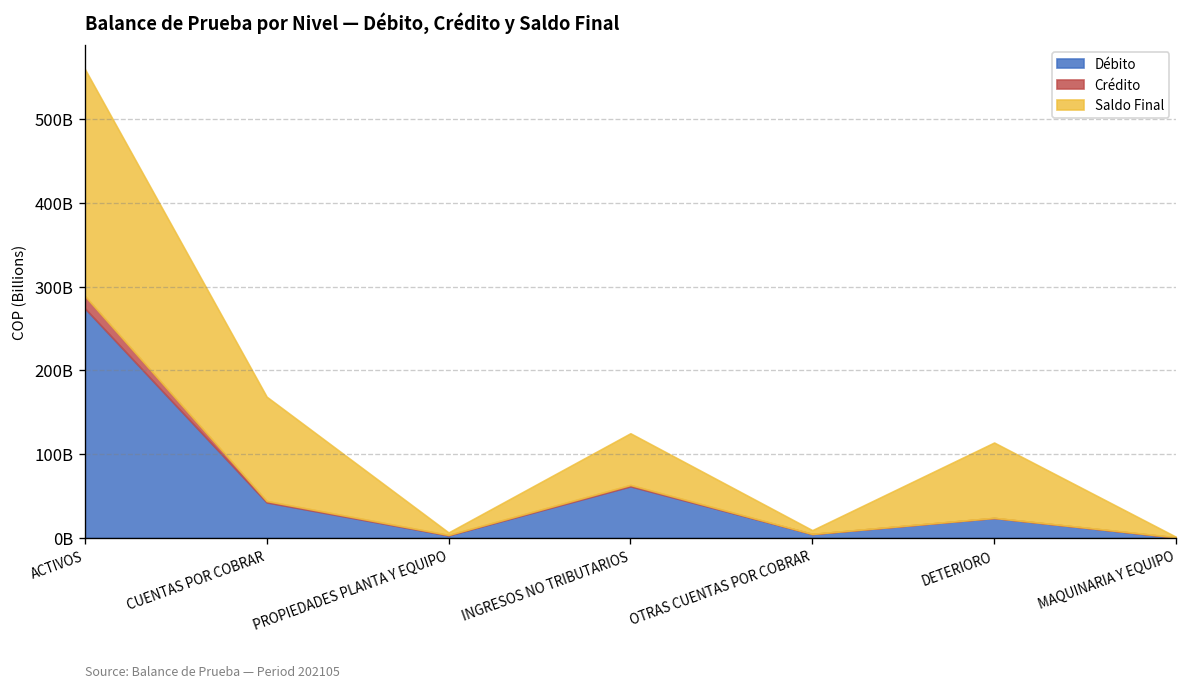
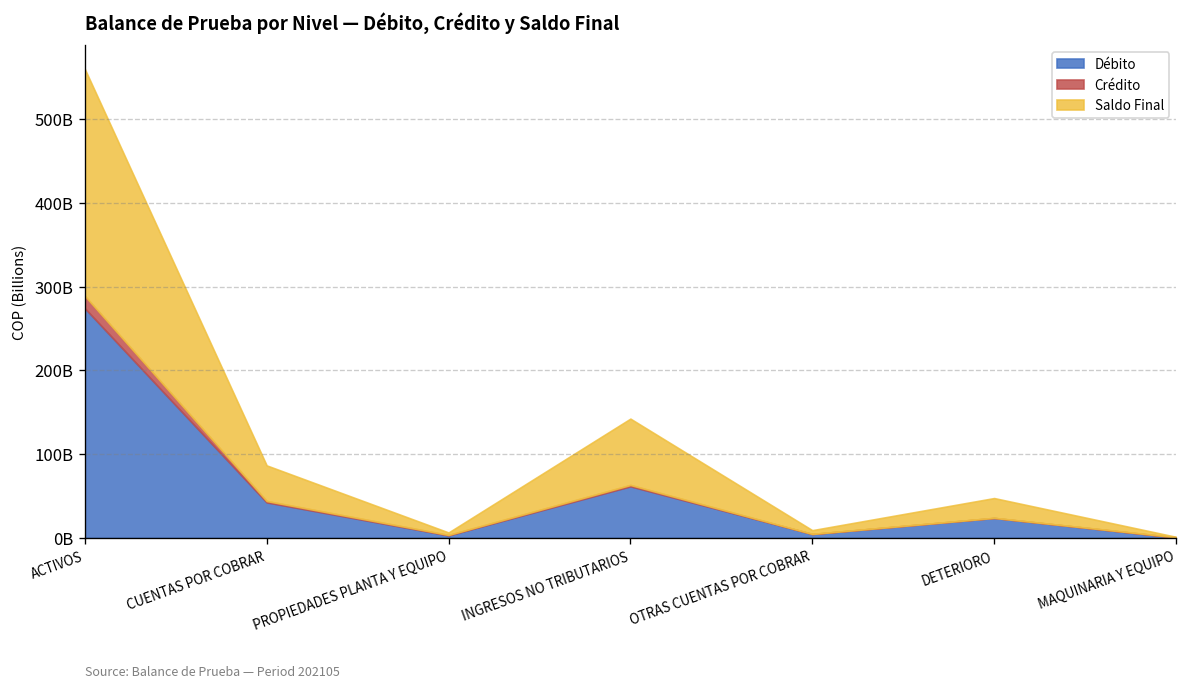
Saldo Final, CUENTAS POR COBRAR: 120000000000 -> 40000000000
Saldo Final, INGRESOS NO TRIBUTARIOS: 60000000000 -> 80000000000
Saldo Final, DETERIORO: 90000000000 -> 20000000000
